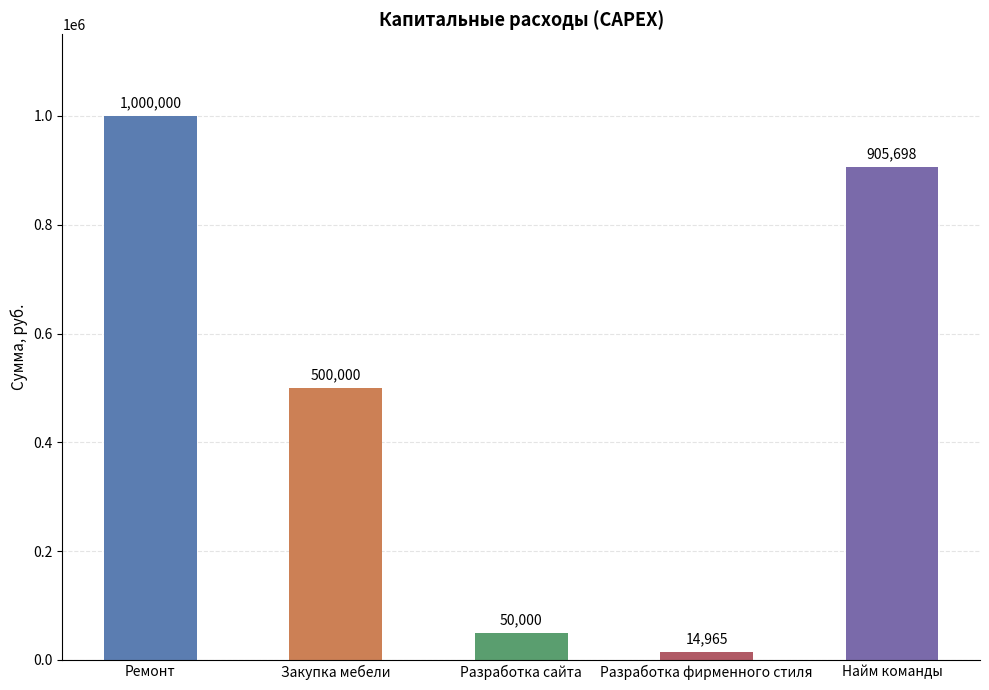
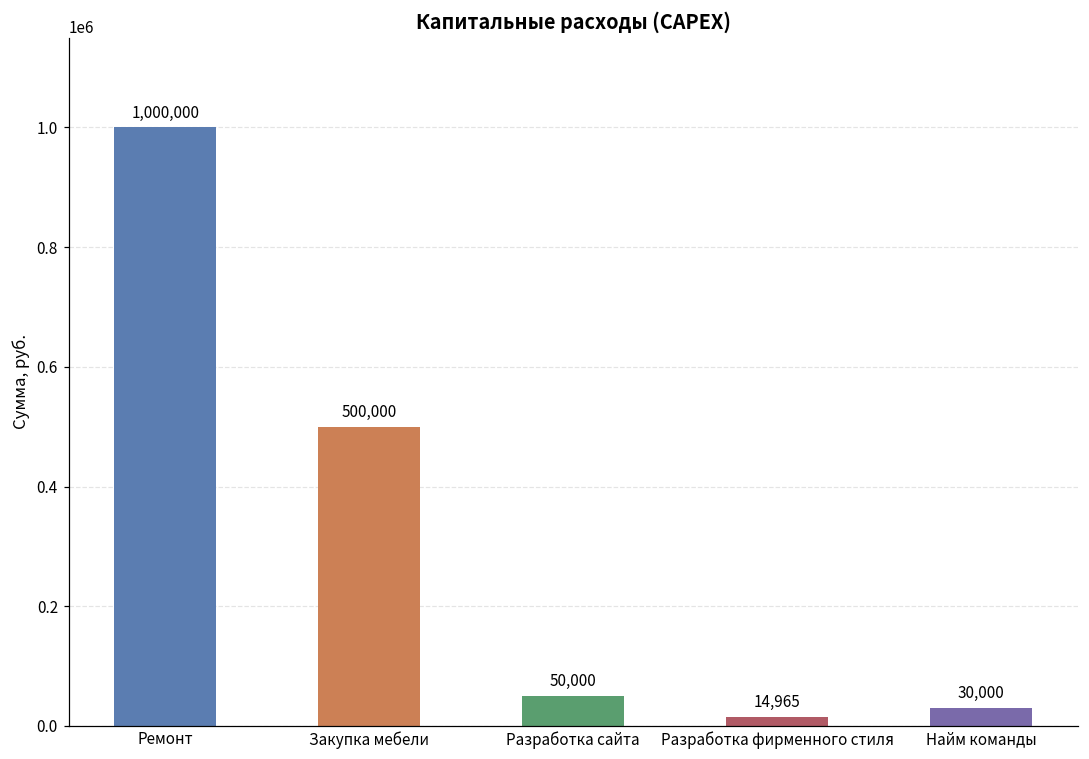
Найм команды: 905,698 -> 30,000
